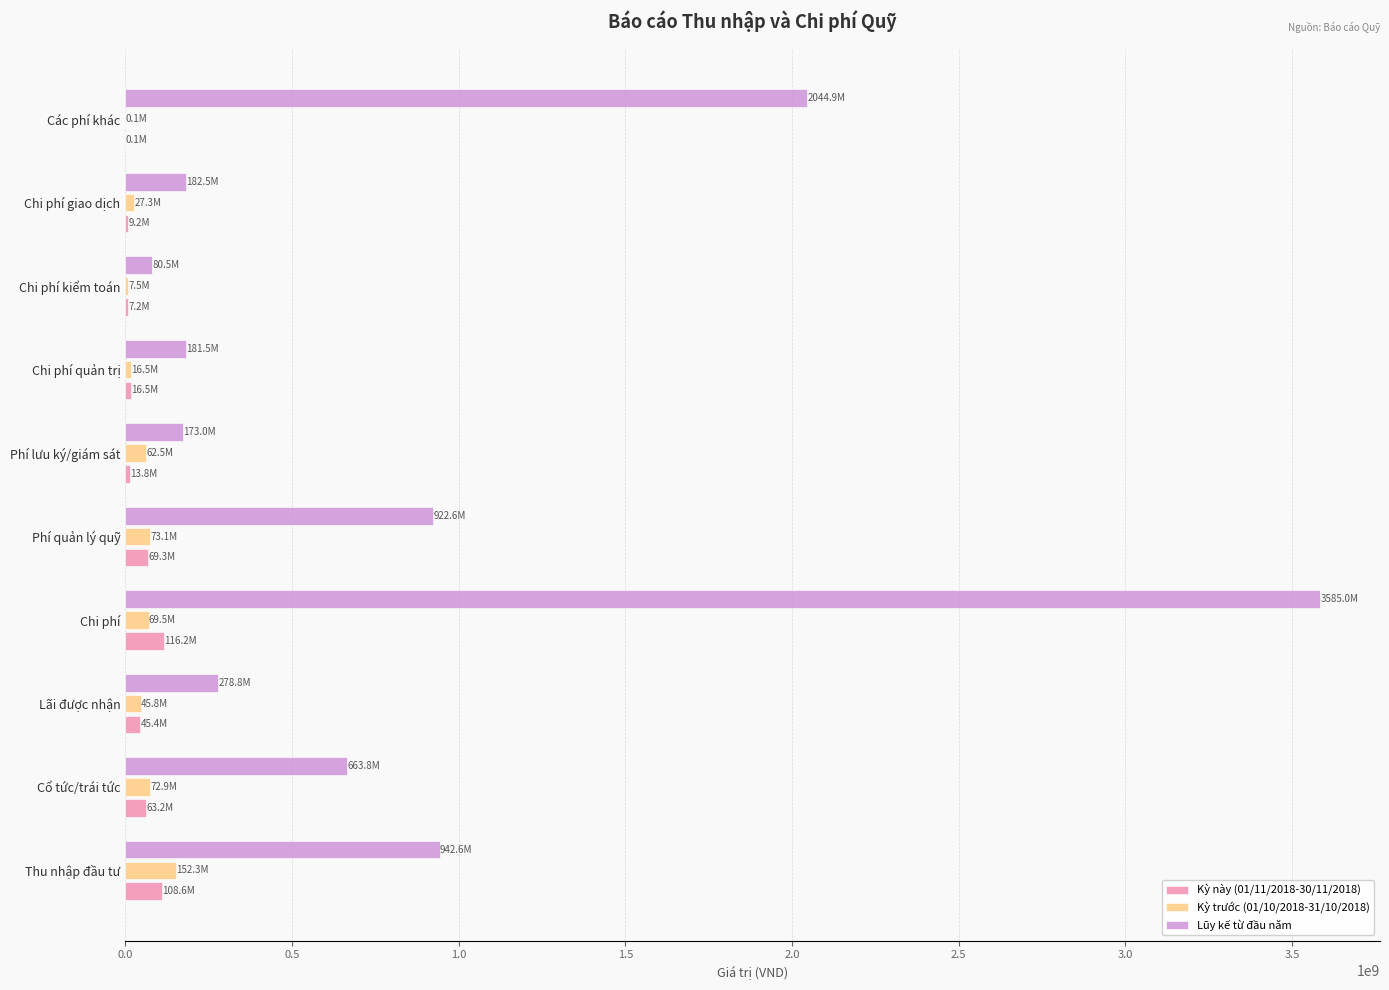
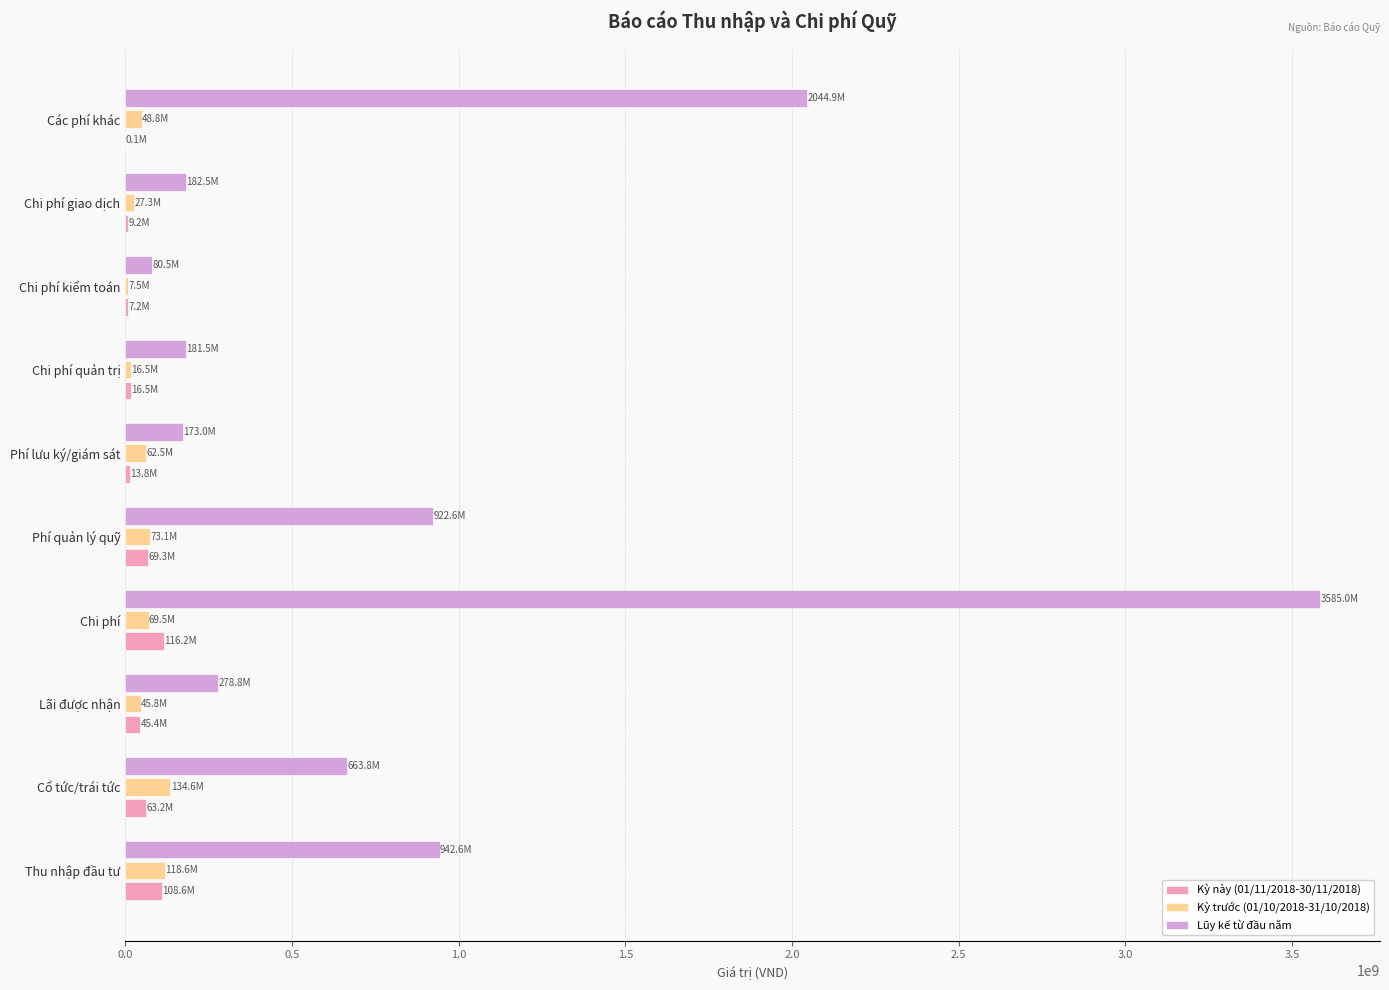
Kỳ trước (01/10/2018-31/10/2018), Các phí khác: 0.1M -> 48.8M
Kỳ trước (01/10/2018-31/10/2018), Cổ tức/trái tức: 72.9M -> 134.6M
Kỳ trước (01/10/2018-31/10/2018), Thu nhập đầu tư: 152.3M -> 118.6M
